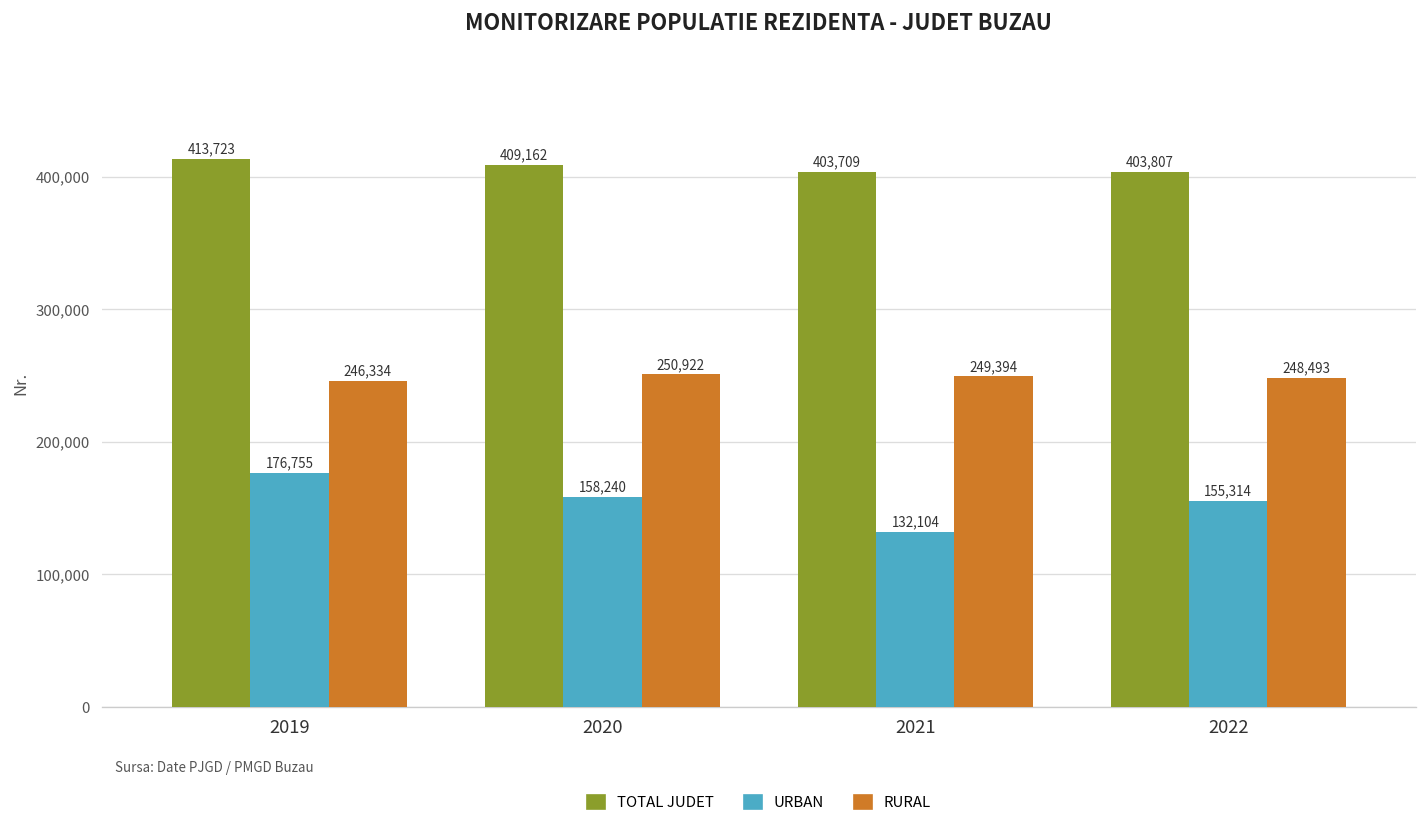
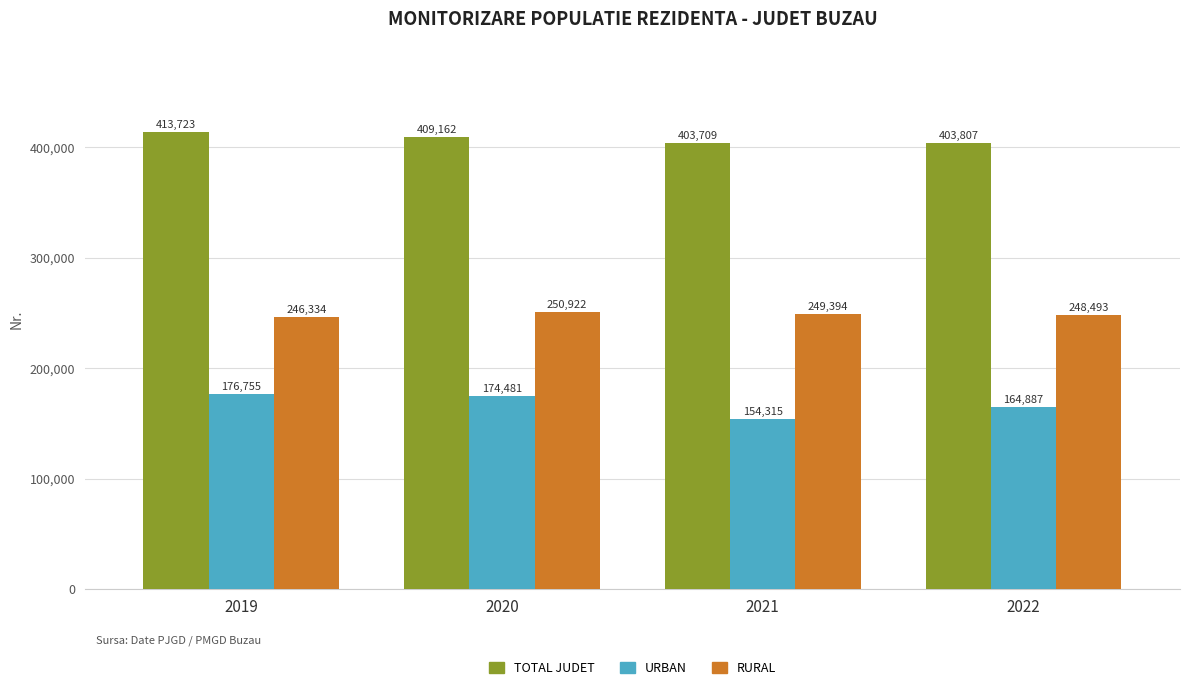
URBAN, 2020: 158,240 -> 174,481
URBAN, 2021: 132,104 -> 154,315
URBAN, 2022: 155,314 -> 164,887
